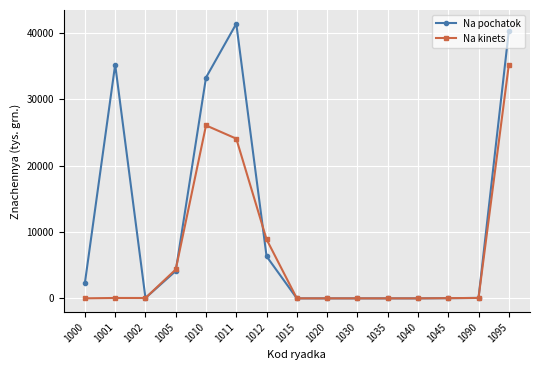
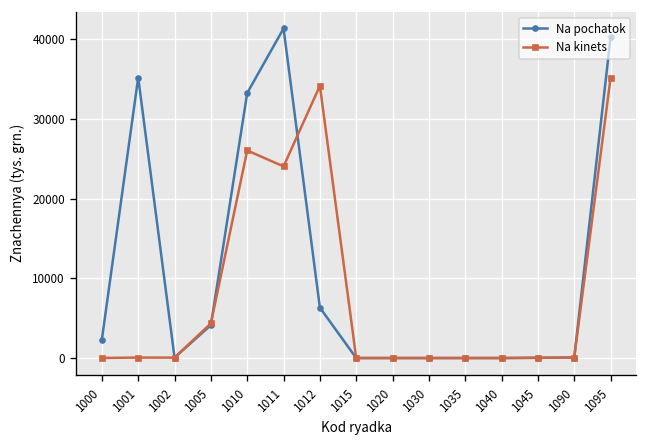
Na kinets, 1012: 9000 -> 34000
